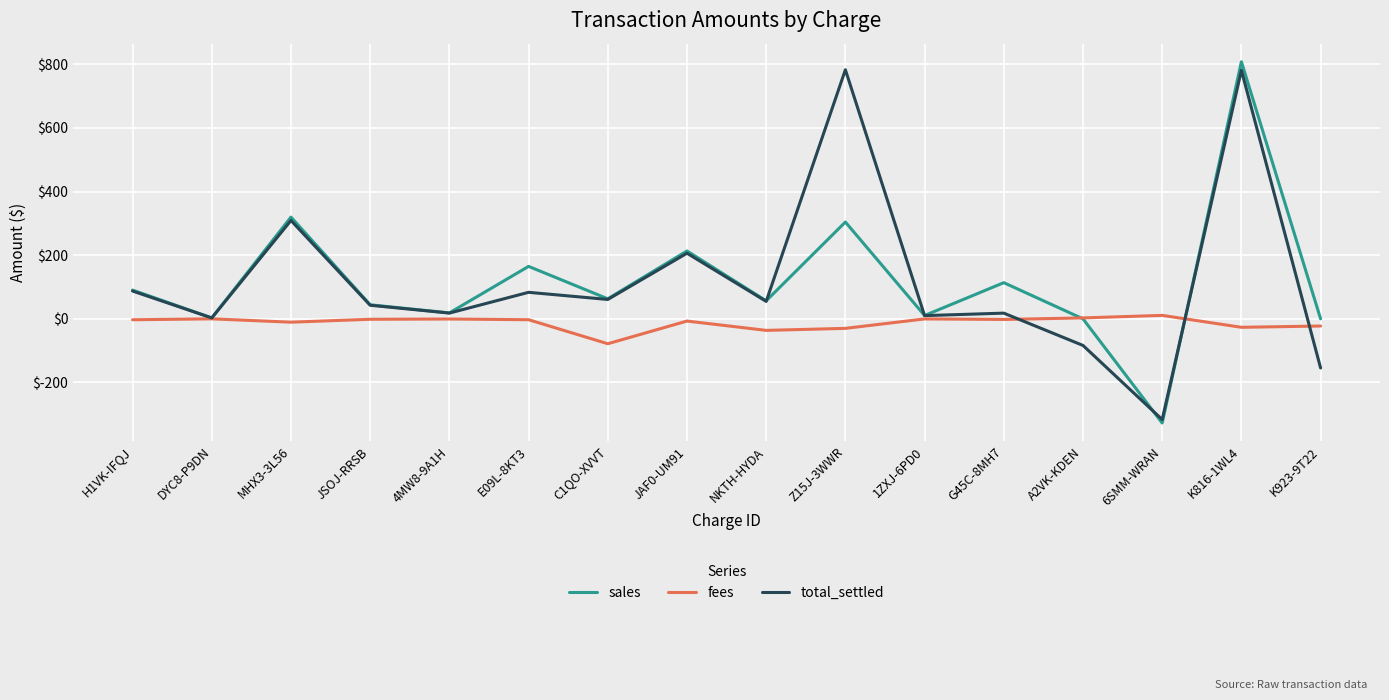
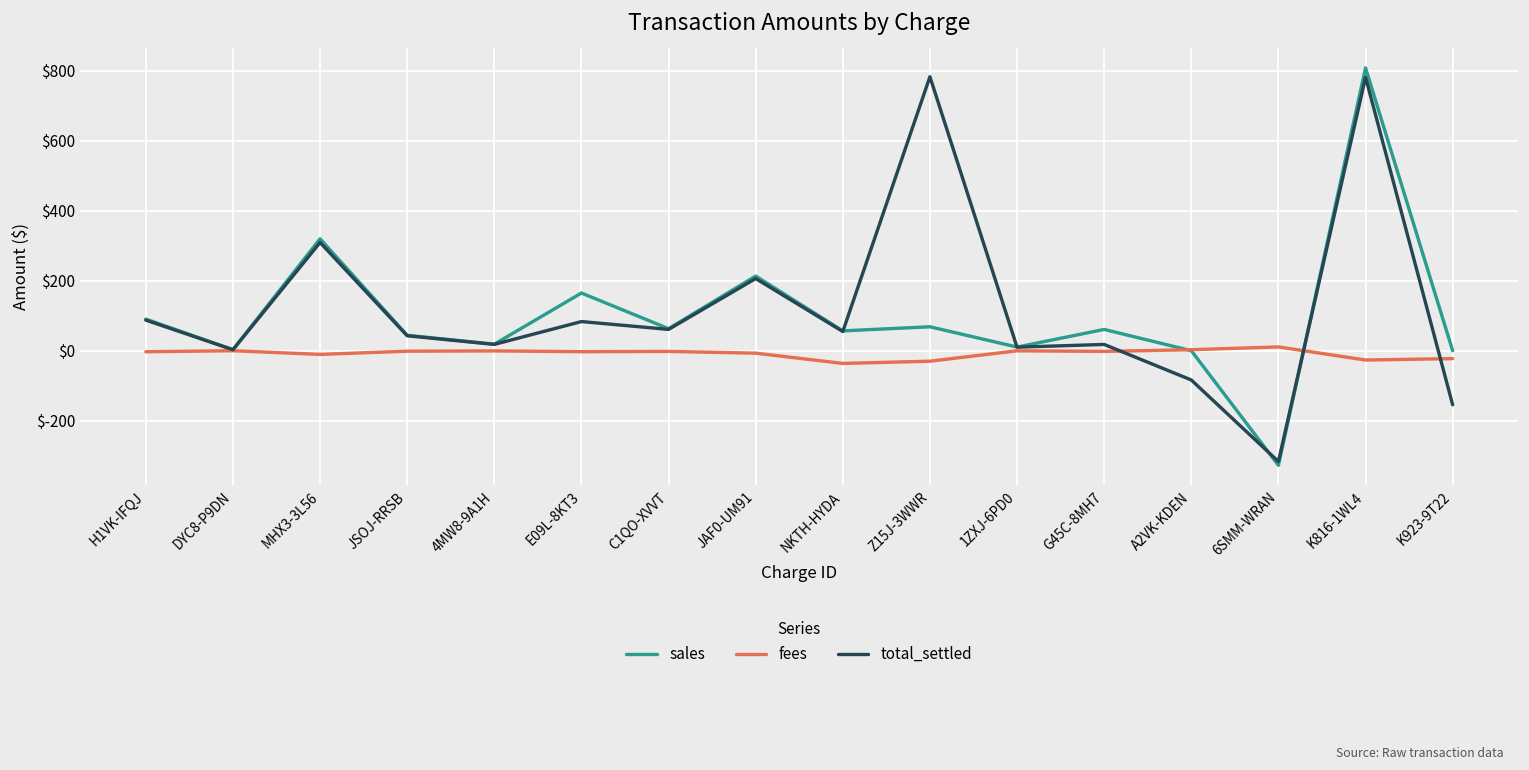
fees, C1QO-XVVT: $-80 -> $0
sales, Z15J-3WWR: $300 -> $70
sales, G45C-8MH7: $110 -> $60
